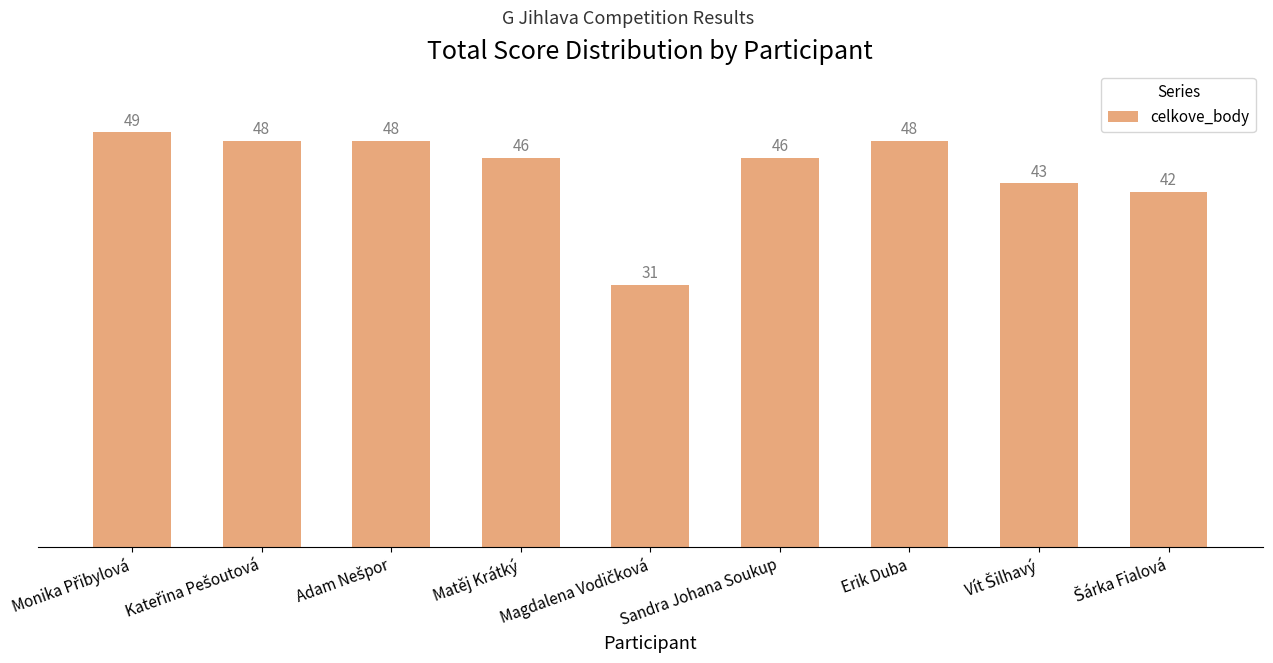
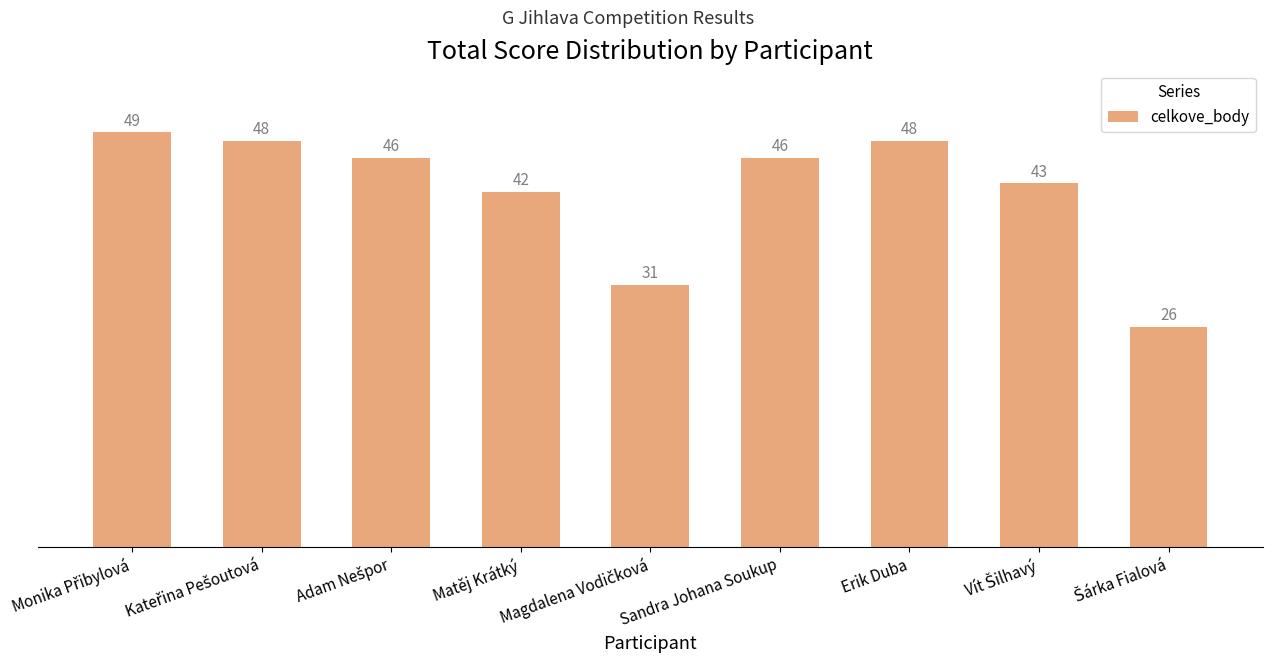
Adam Nešpor: 48 -> 46
Matěj Krátký: 46 -> 42
Šárka Fialová: 42 -> 26
